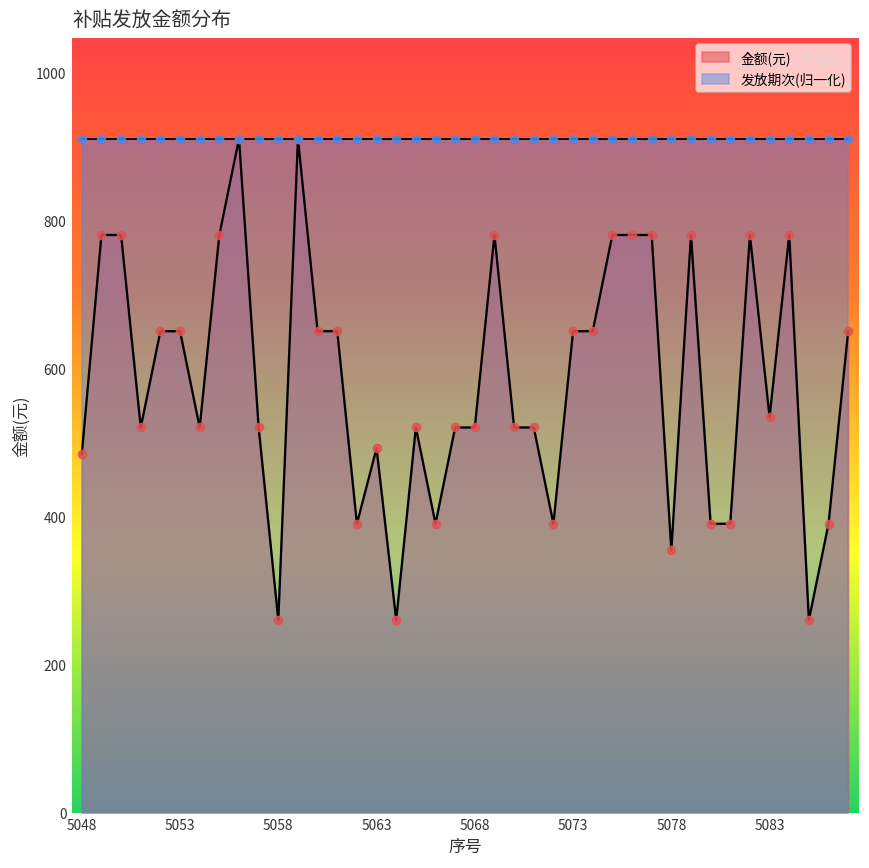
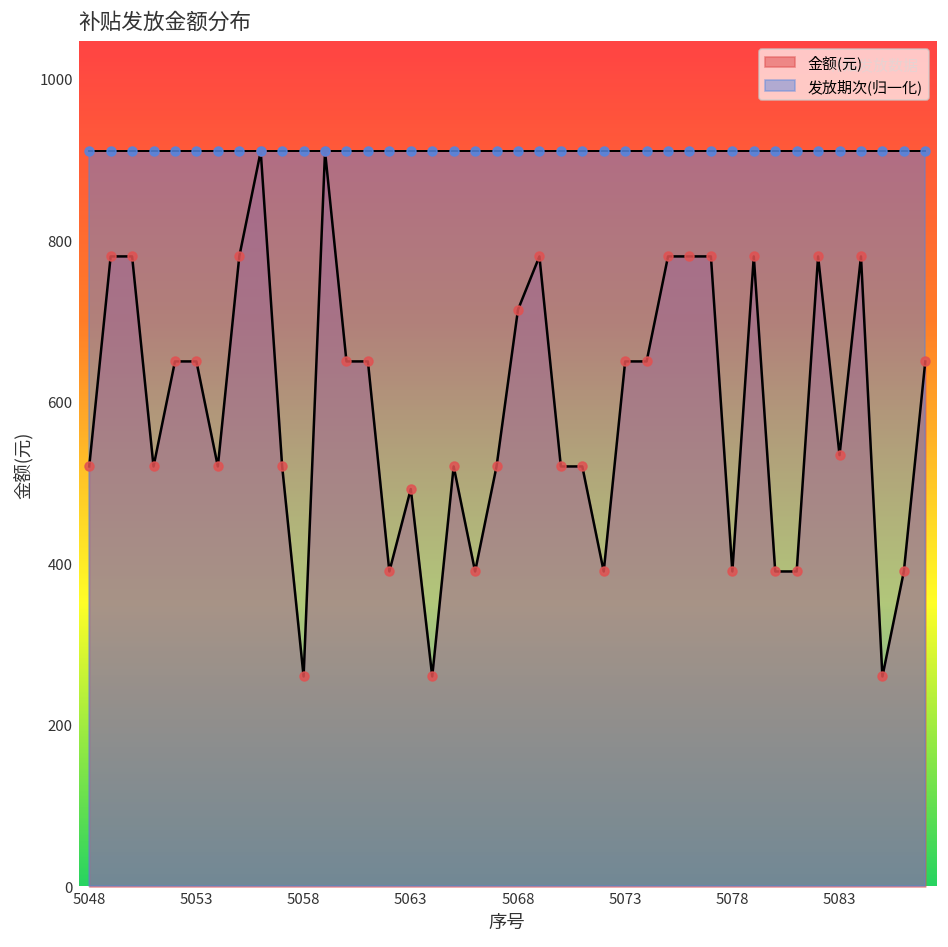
金额(元), 5048: 480 -> 520
金额(元), 5068: 520 -> 710
金额(元), 5078: 350 -> 390
